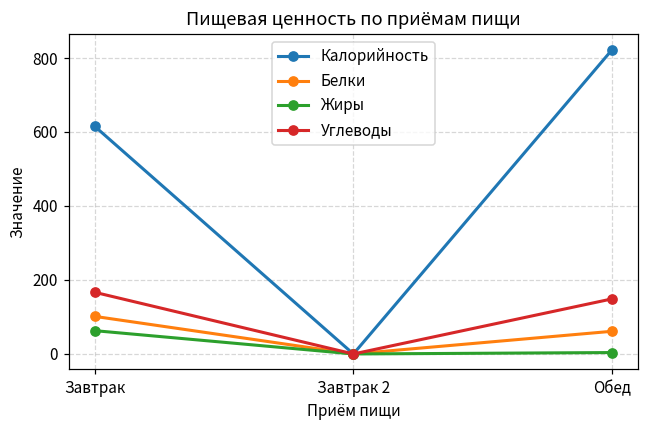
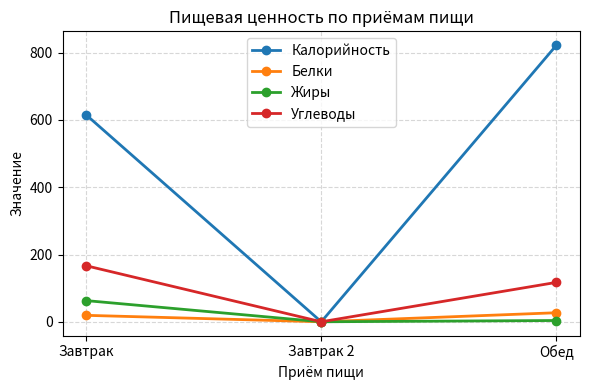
Белки, Завтрак: 100 -> 20
Белки, Обед: 60 -> 30
Углеводы, Обед: 150 -> 120
